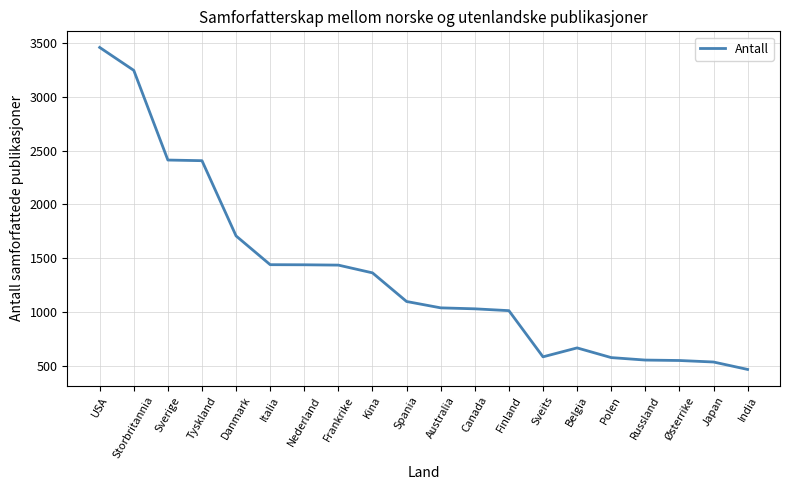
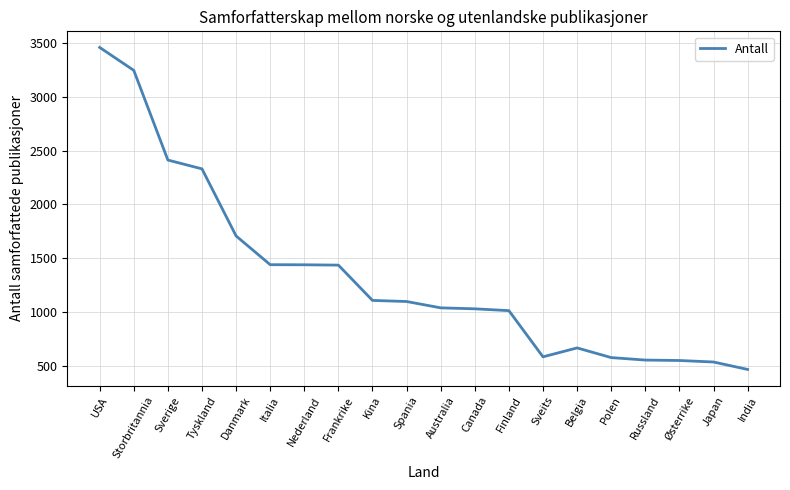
Tyskland: 2410 -> 2330
Kina: 1360 -> 1110
